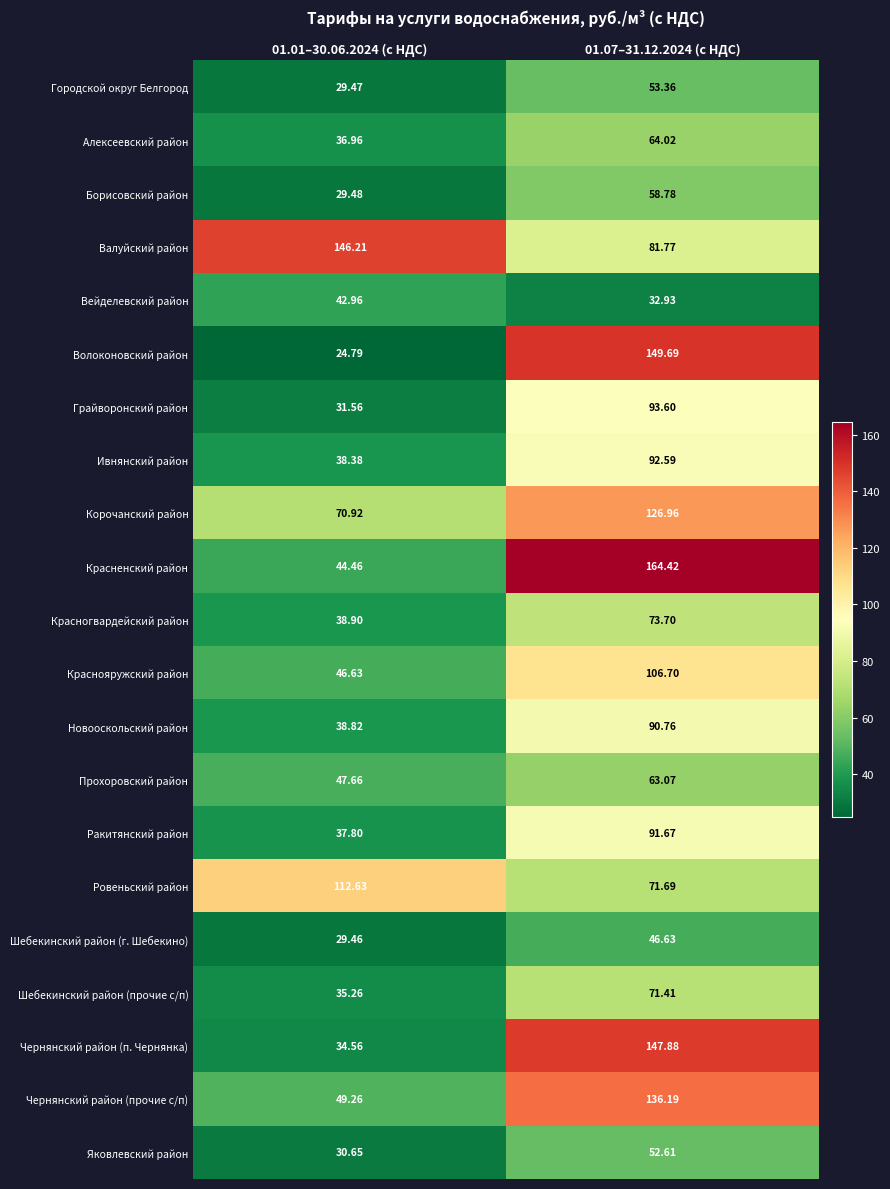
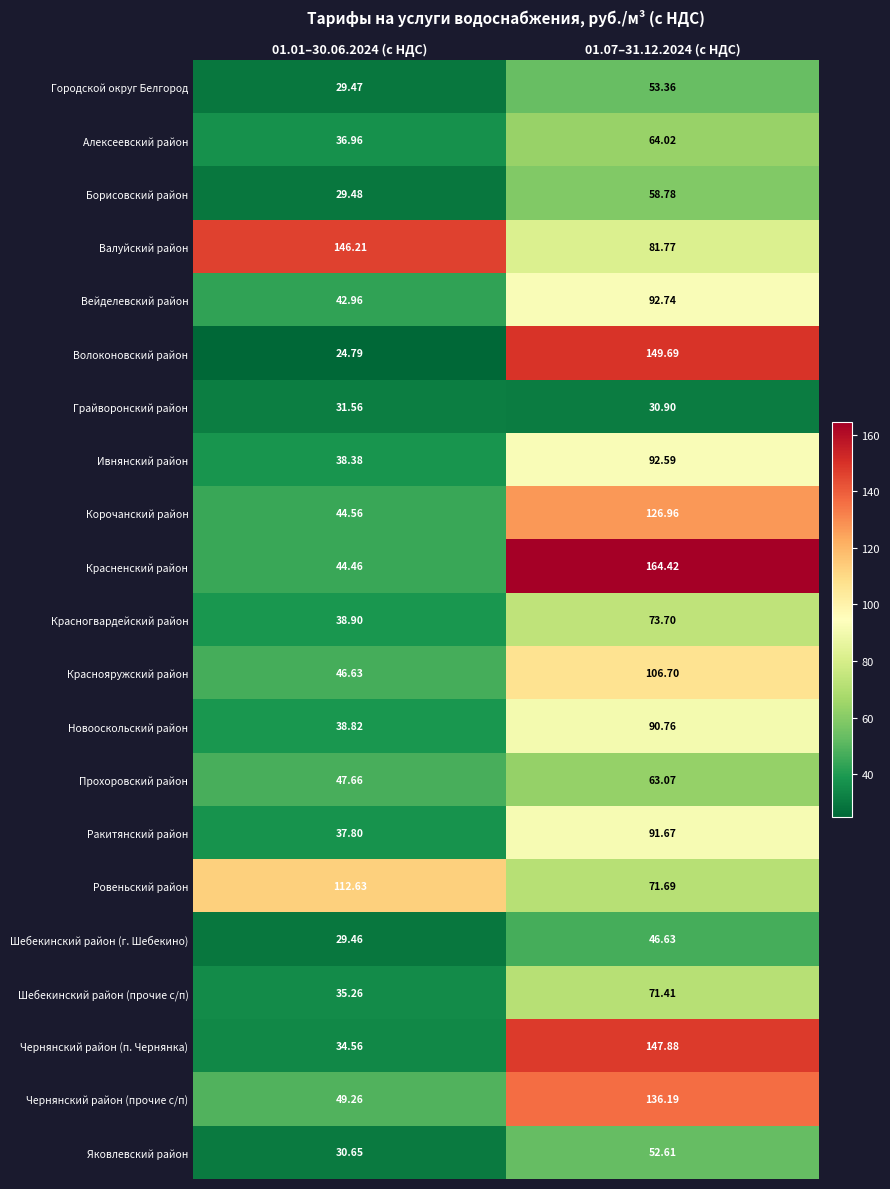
Вейделевский район, 01.07–31.12.2024 (с НДС): 32.93 -> 92.74
Грайворонский район, 01.07–31.12.2024 (с НДС): 93.60 -> 30.90
Корочанский район, 01.01–30.06.2024 (с НДС): 70.92 -> 44.56
